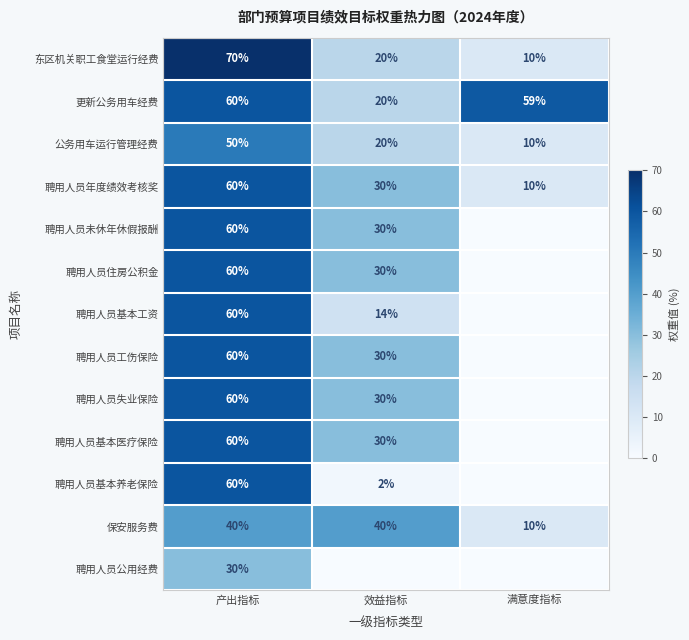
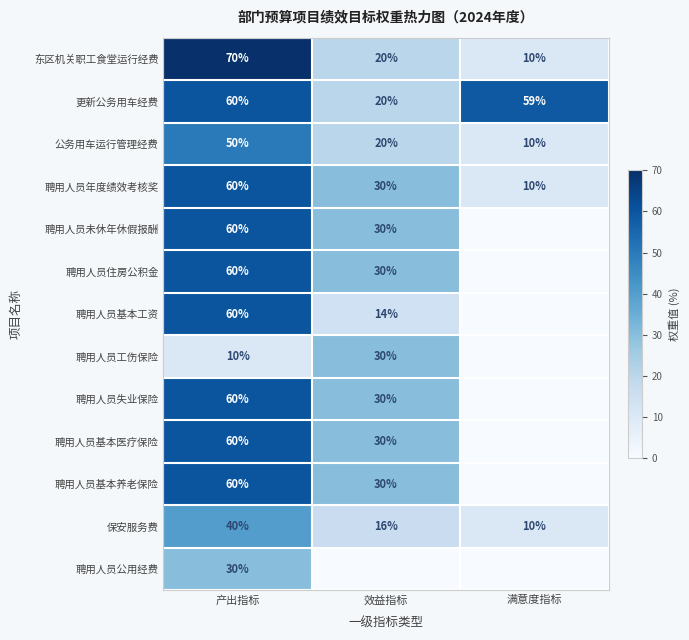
聘用人员工伤保险, 产出指标: 60% -> 10%
聘用人员基本养老保险, 效益指标: 2% -> 30%
保安服务费, 效益指标: 40% -> 16%
